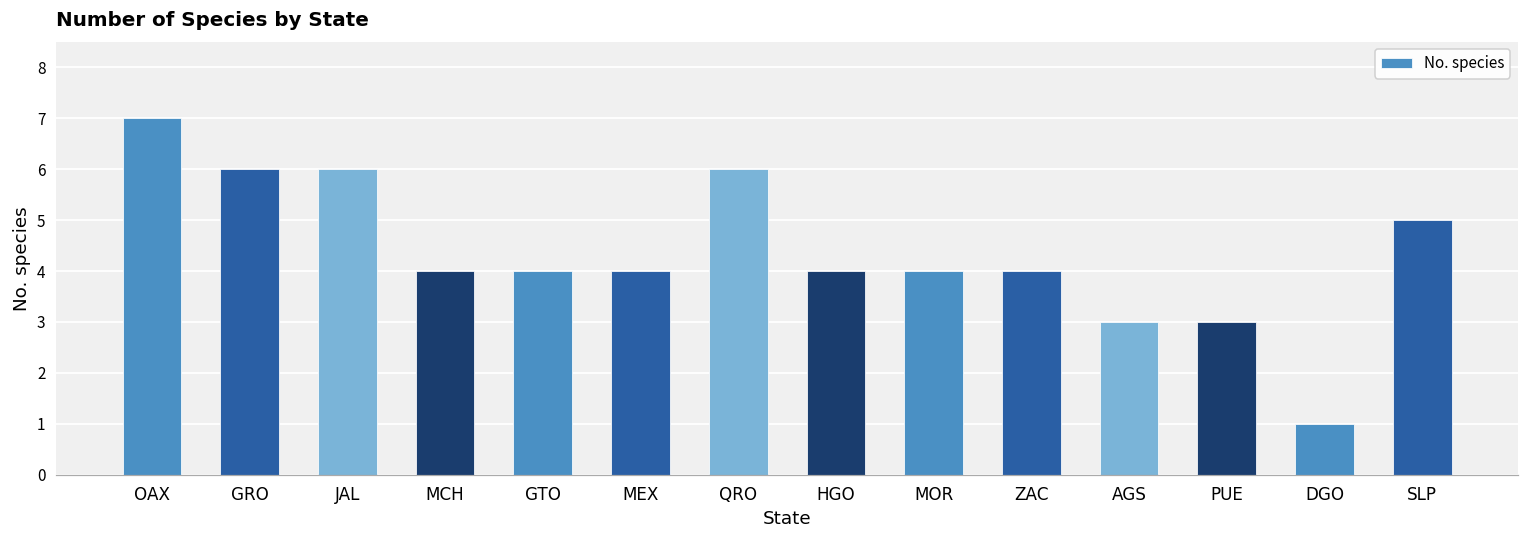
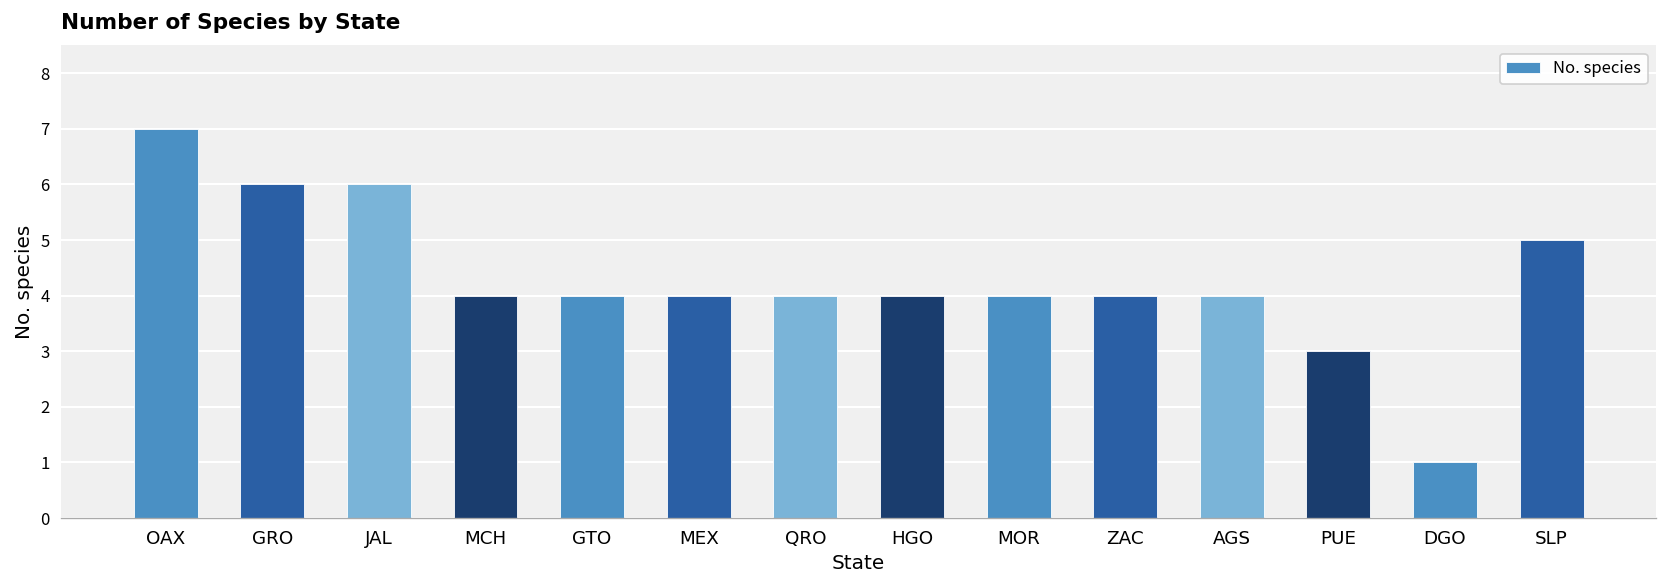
QRO: 6 -> 4
AGS: 3 -> 4
